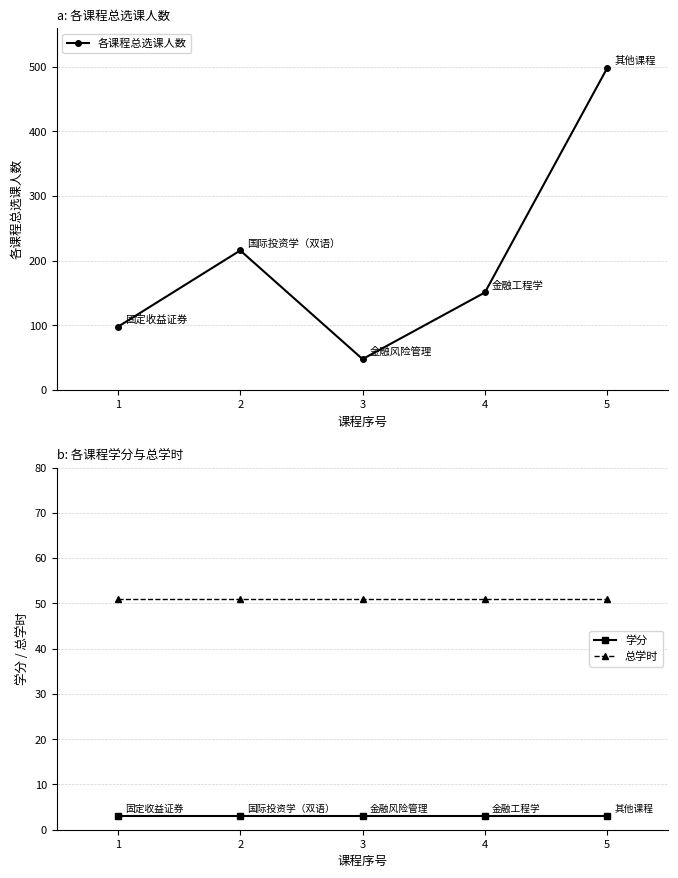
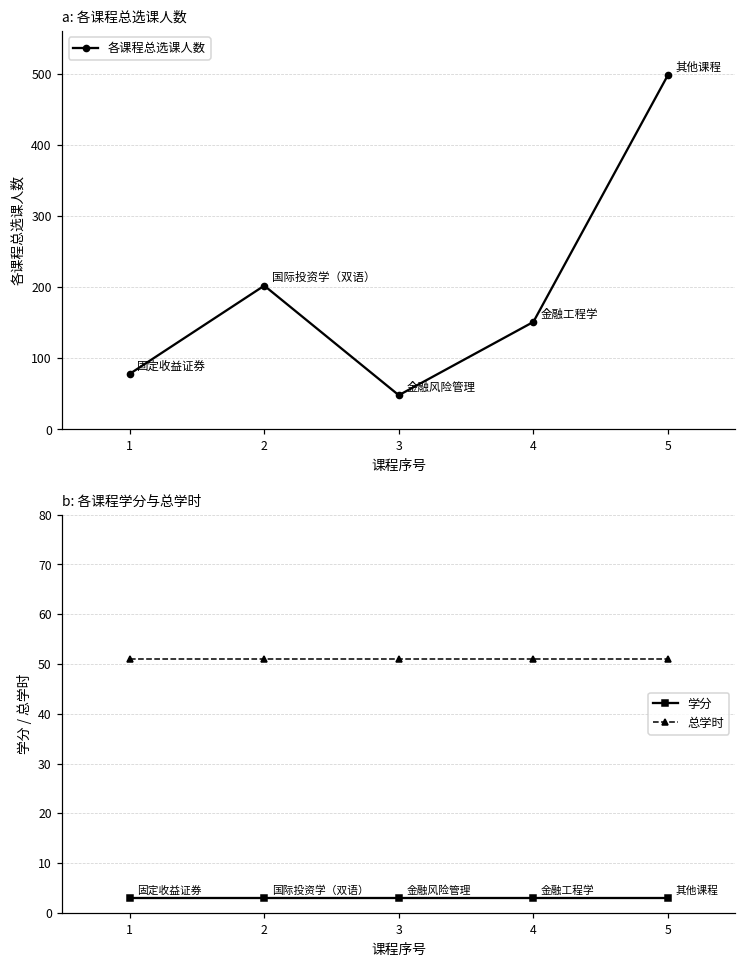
a: 各课程总选课人数, 1: 100 -> 80
a: 各课程总选课人数, 2: 220 -> 200
